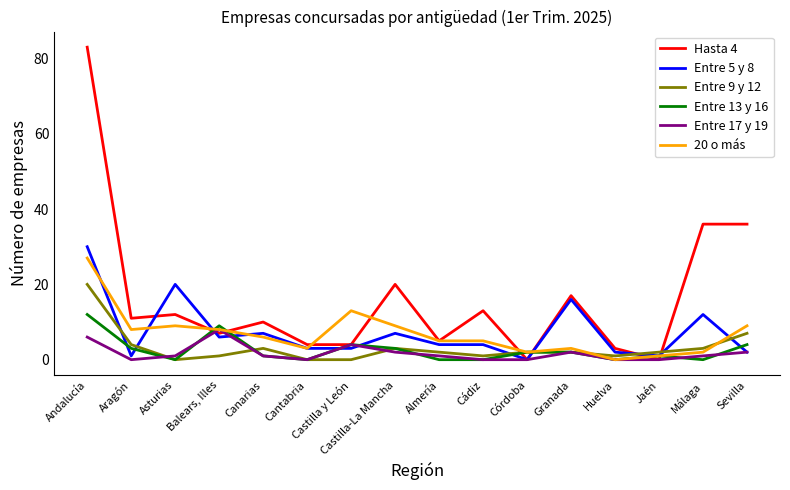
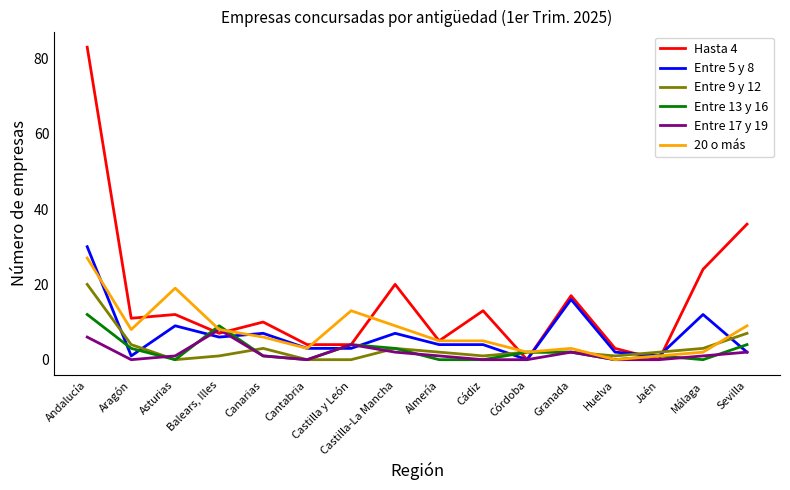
Entre 5 y 8, Asturias: 20 -> 9
20 o más, Asturias: 9 -> 19
Hasta 4, Málaga: 36 -> 24
